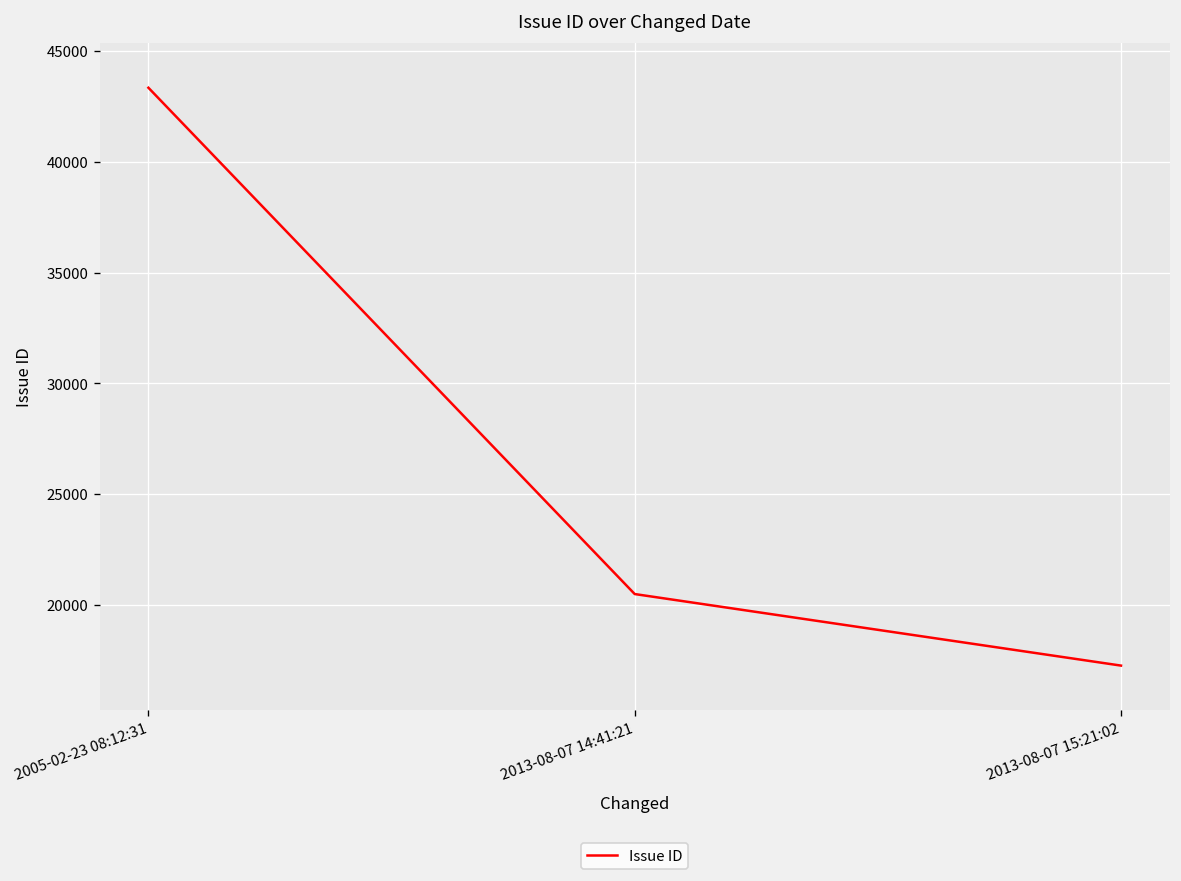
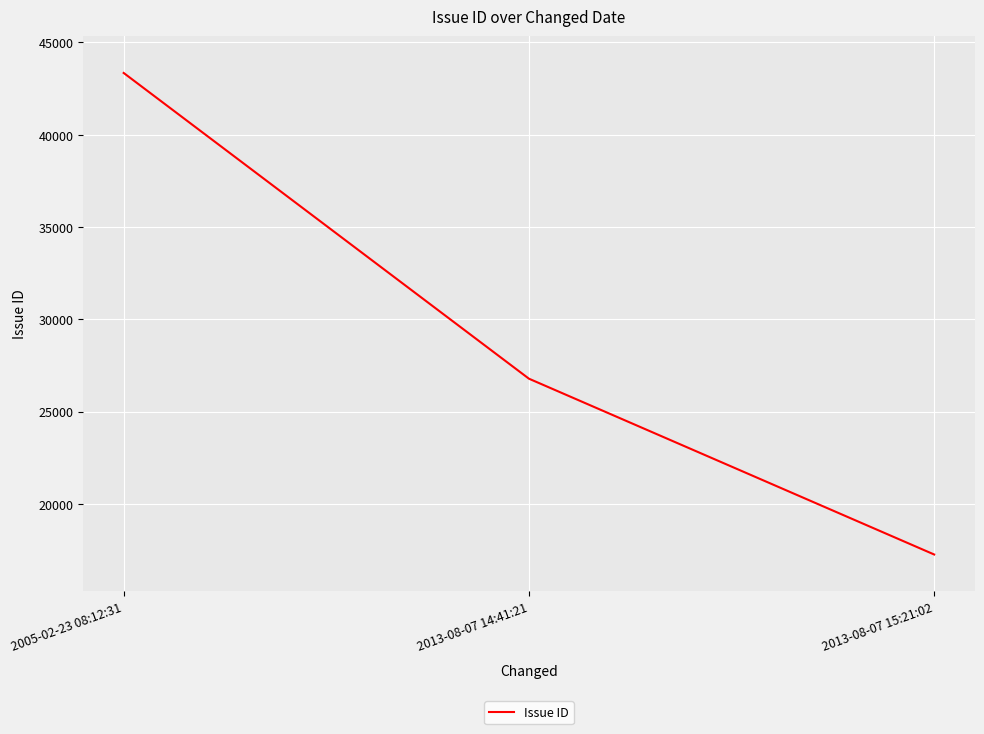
2013-08-07 14:41:21: 20500 -> 26800
